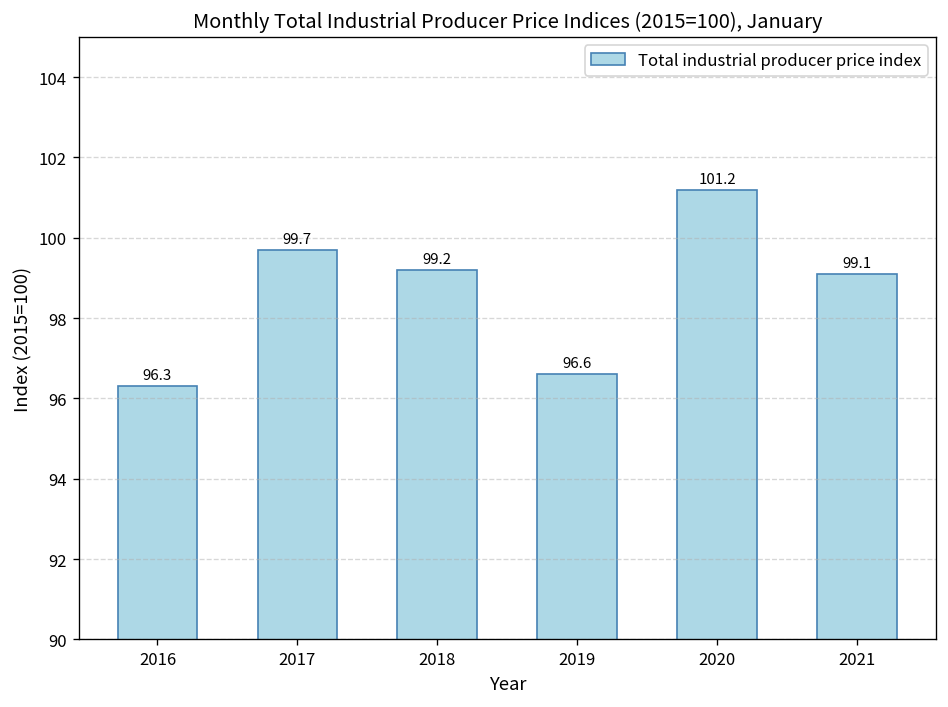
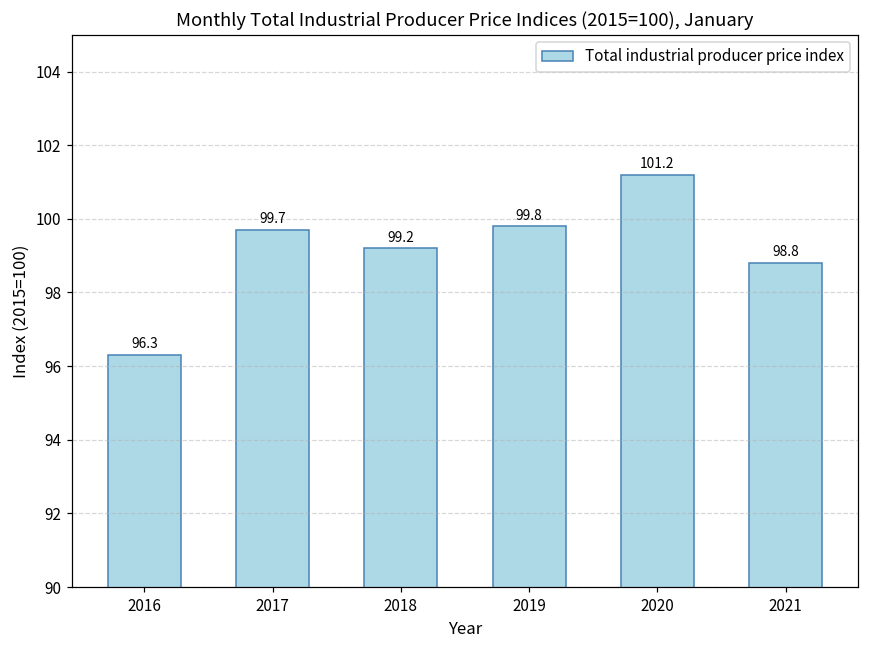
2019: 96.6 -> 99.8
2021: 99.1 -> 98.8
